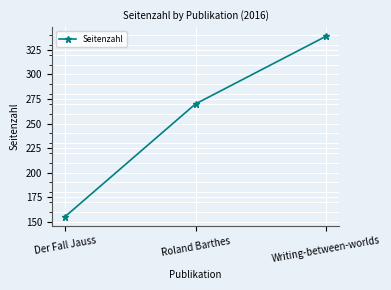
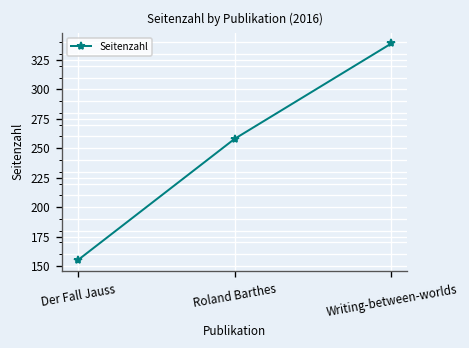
Roland Barthes: 270 -> 260
